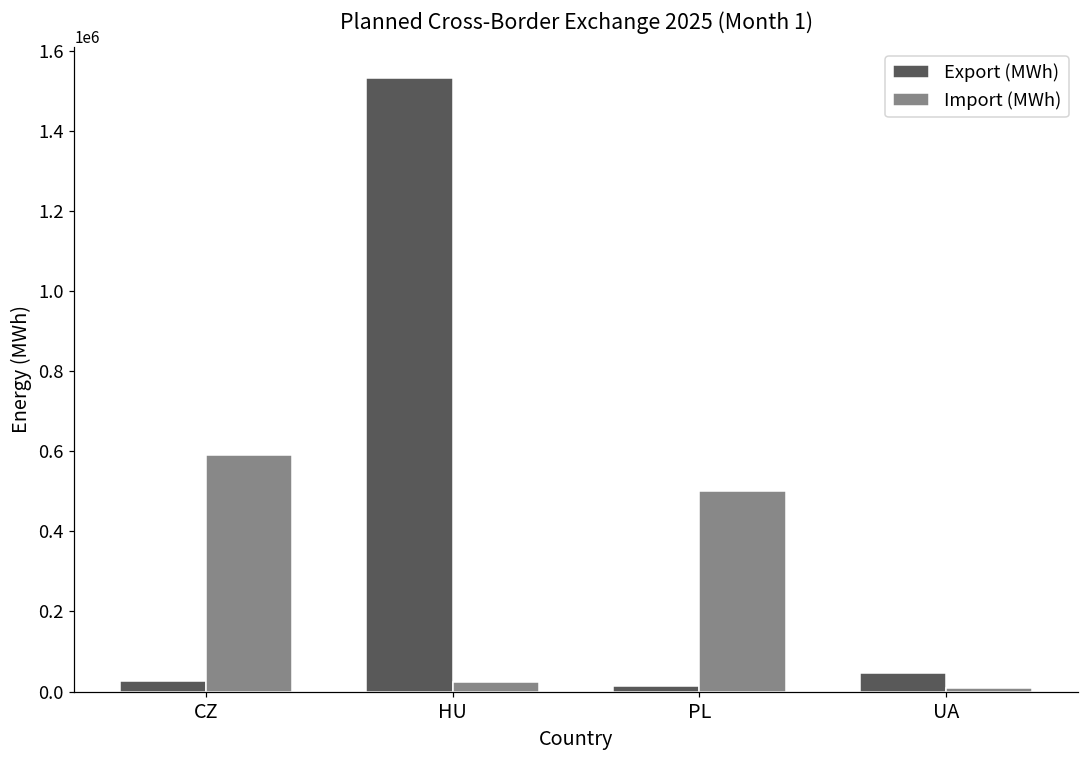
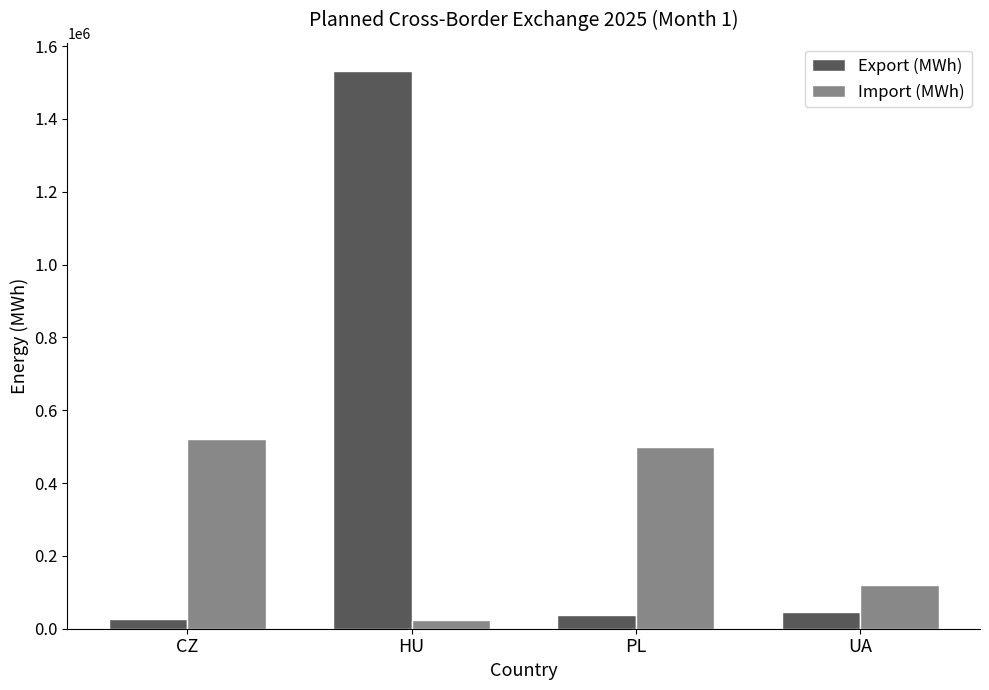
Import (MWh), CZ: 590000 -> 520000
Export (MWh), PL: 10000 -> 40000
Import (MWh), UA: 10000 -> 120000
